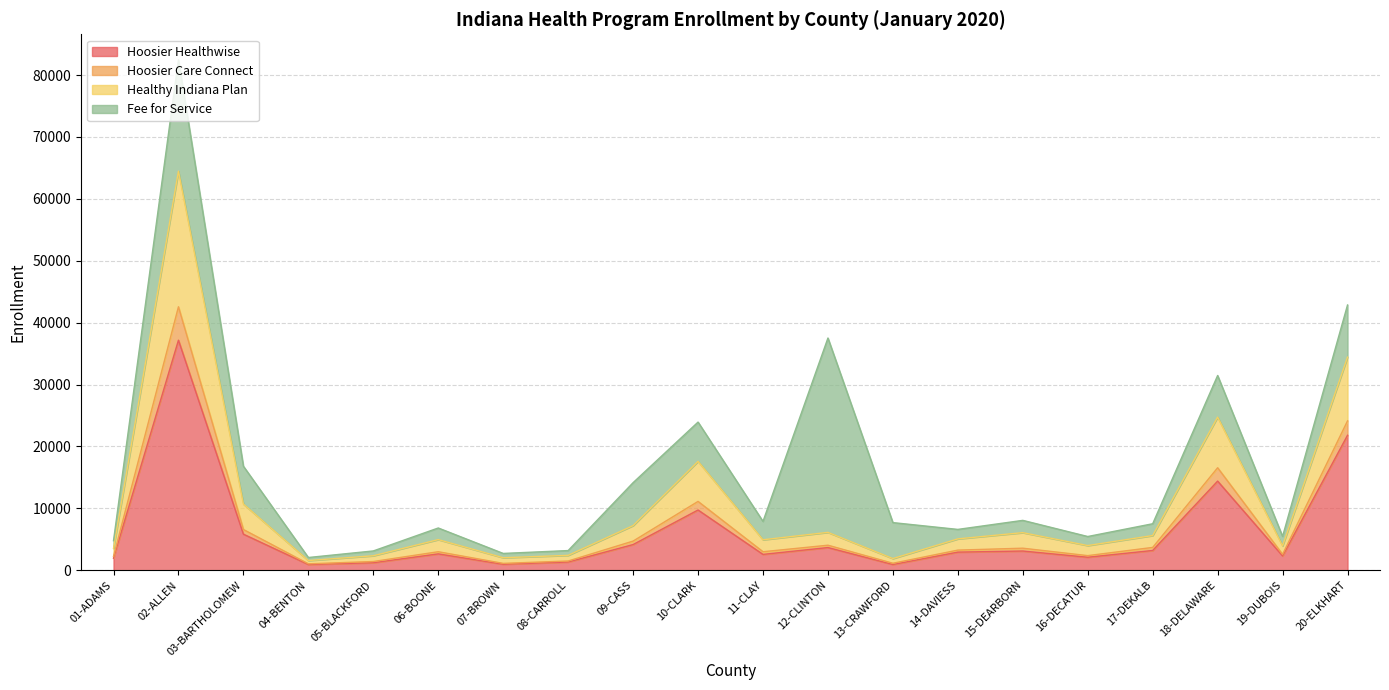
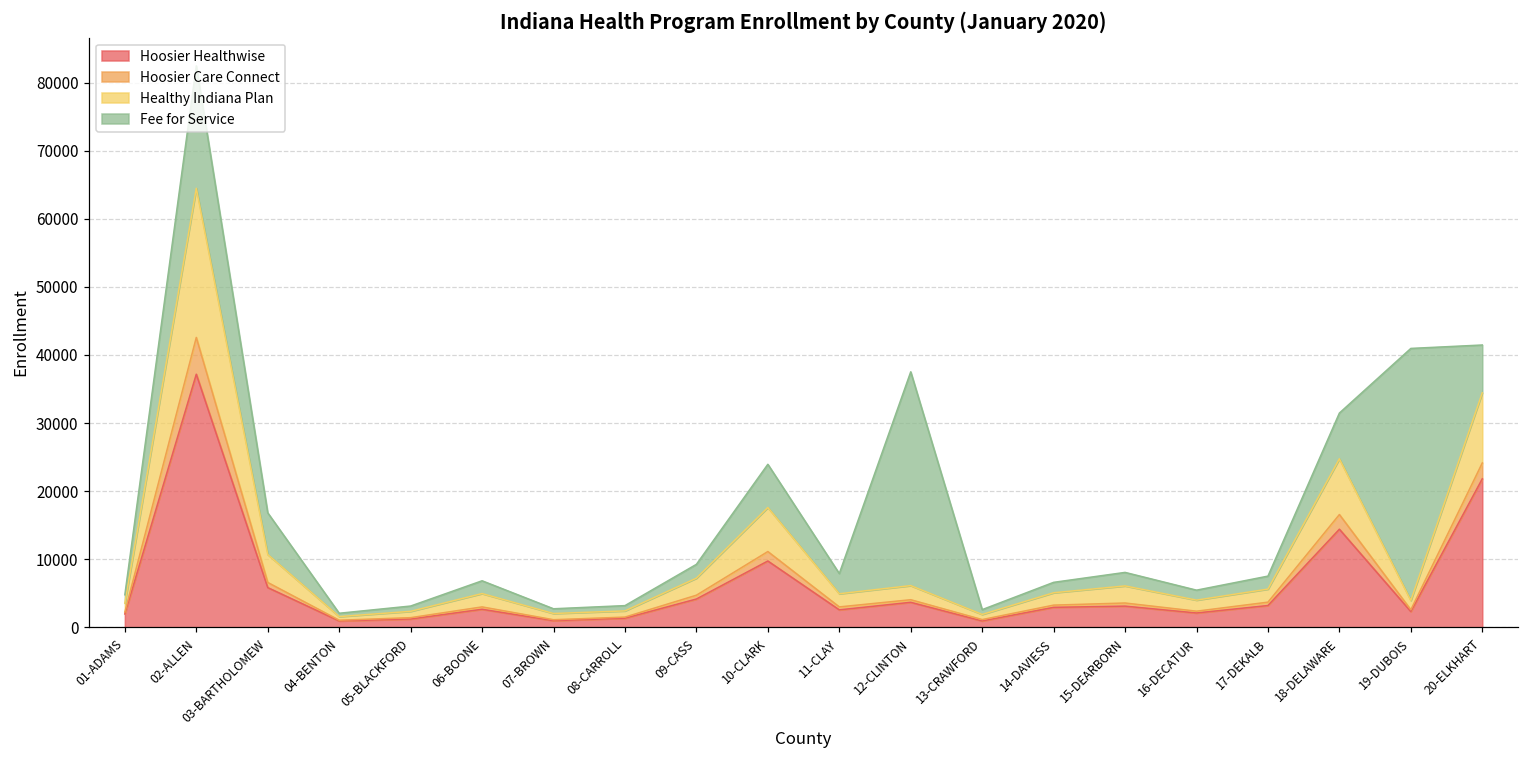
Fee for Service, 09-CASS: 7000 -> 2000
Fee for Service, 13-CRAWFORD: 6000 -> 1000
Fee for Service, 19-DUBOIS: 2000 -> 37000
Fee for Service, 20-ELKHART: 8000 -> 7000
